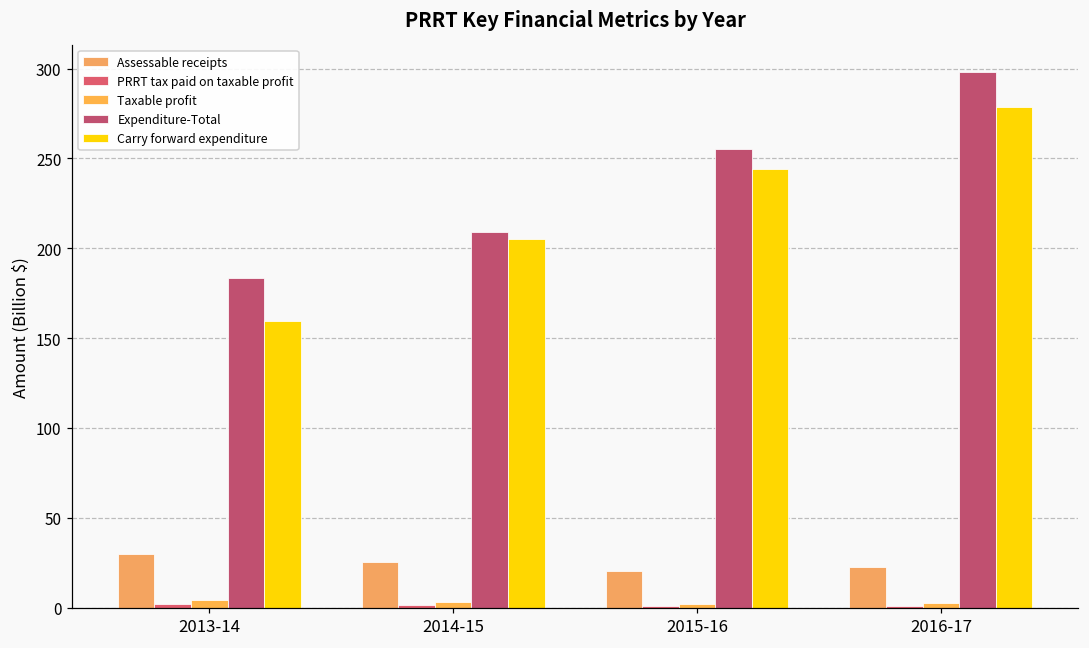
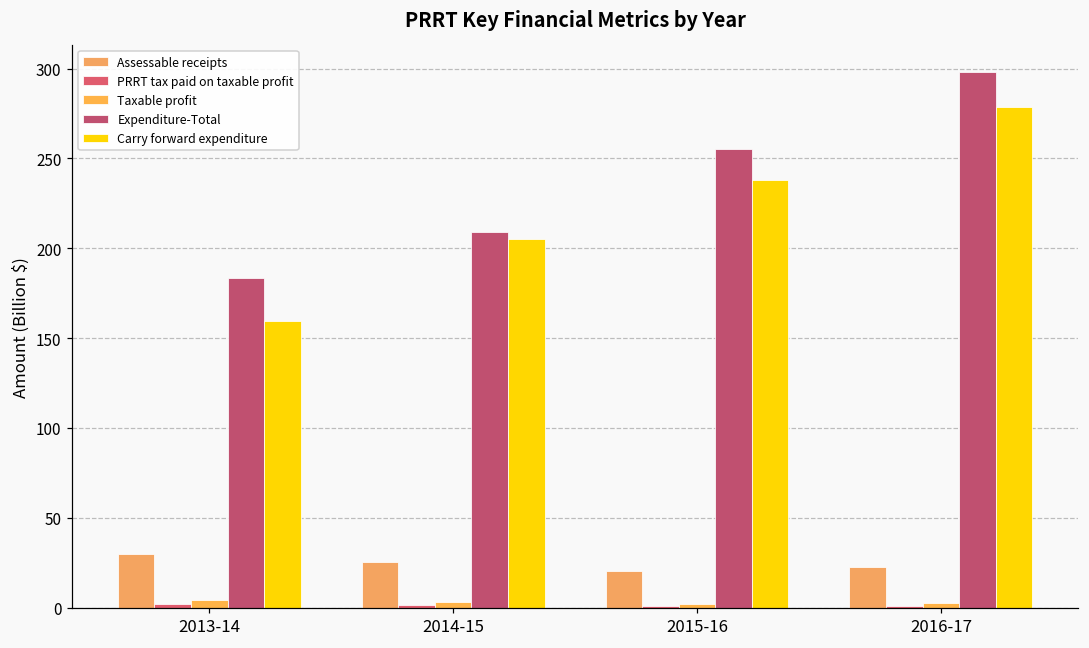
Carry forward expenditure, 2015-16: 244 -> 238
